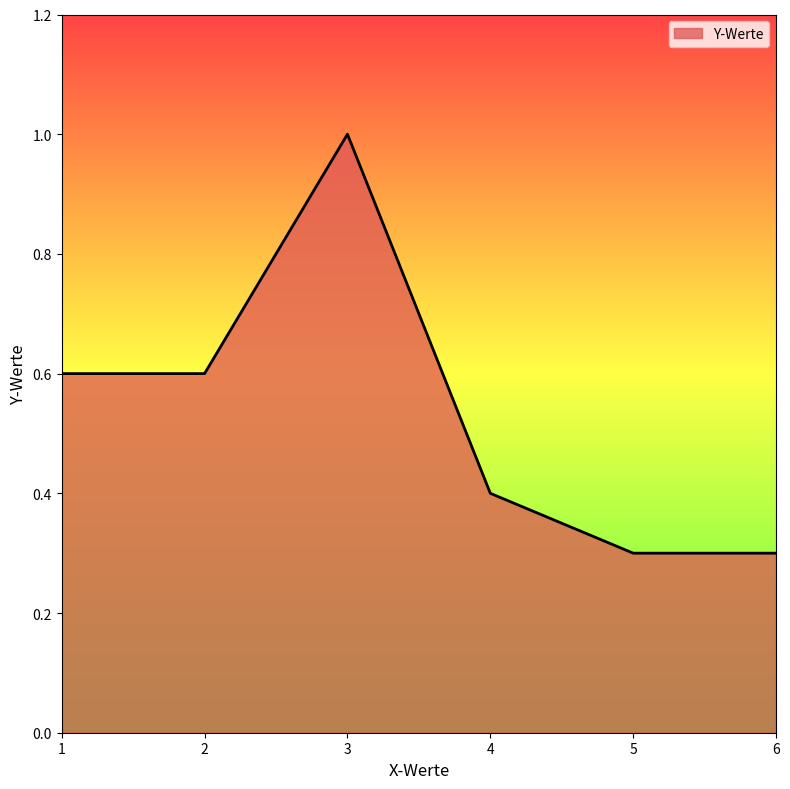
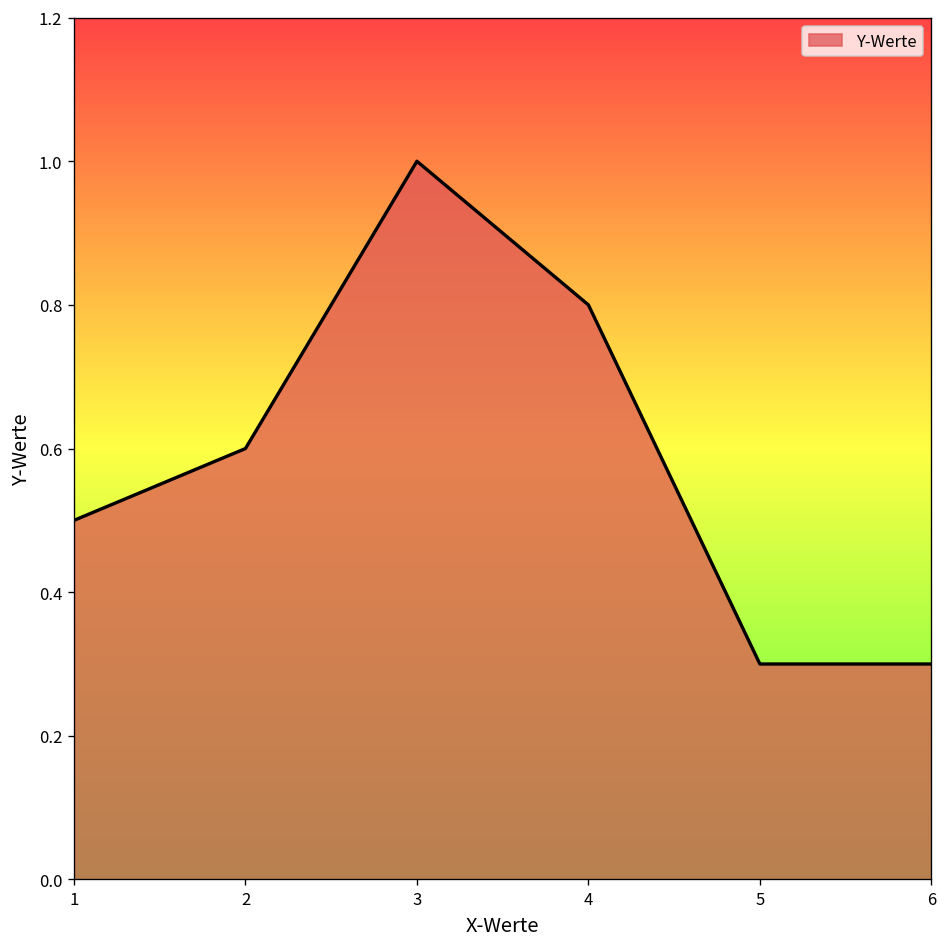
1: 0.6 -> 0.5
4: 0.4 -> 0.8
